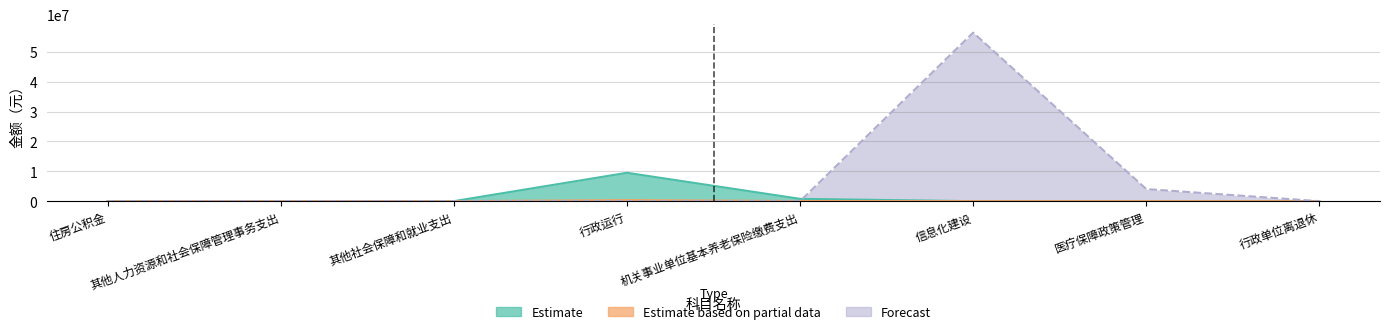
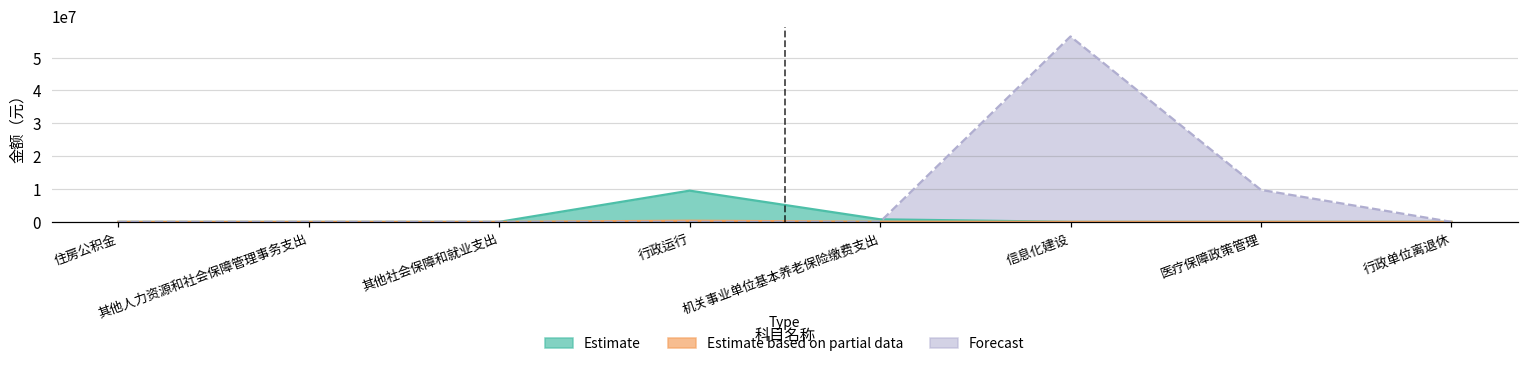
Forecast, 医疗保障政策管理: 4000000 -> 10000000
